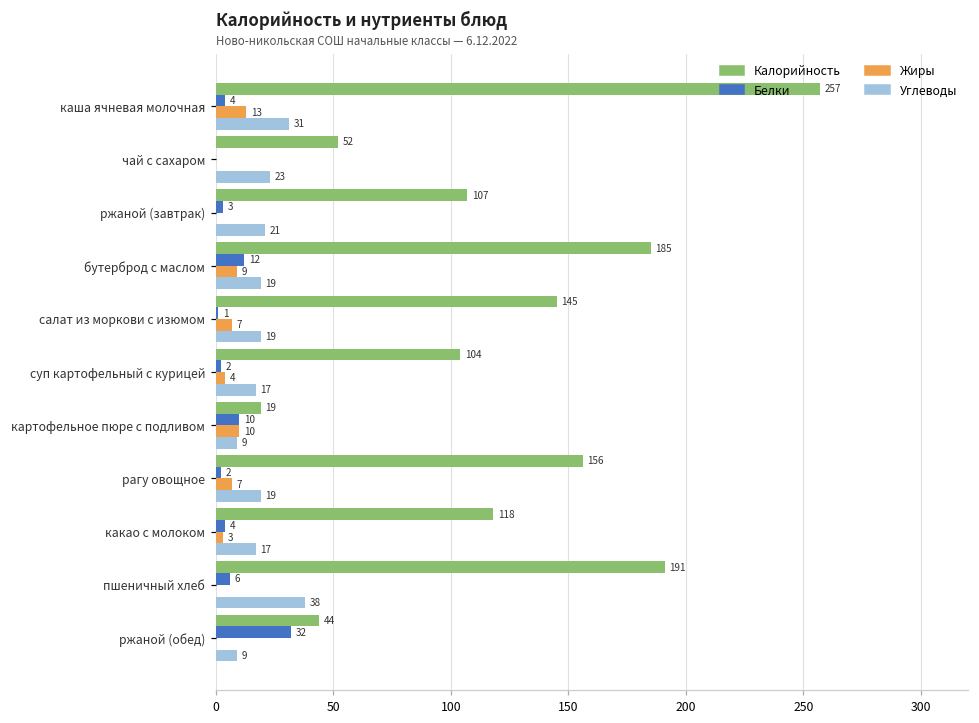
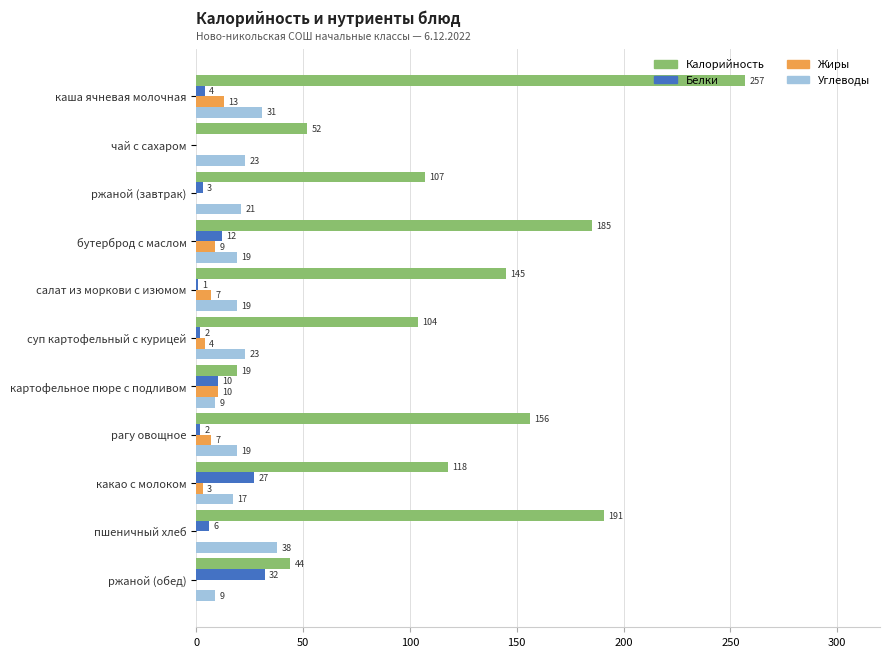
Углеводы, суп картофельный с курицей: 17 -> 23
Белки, какао с молоком: 4 -> 27
